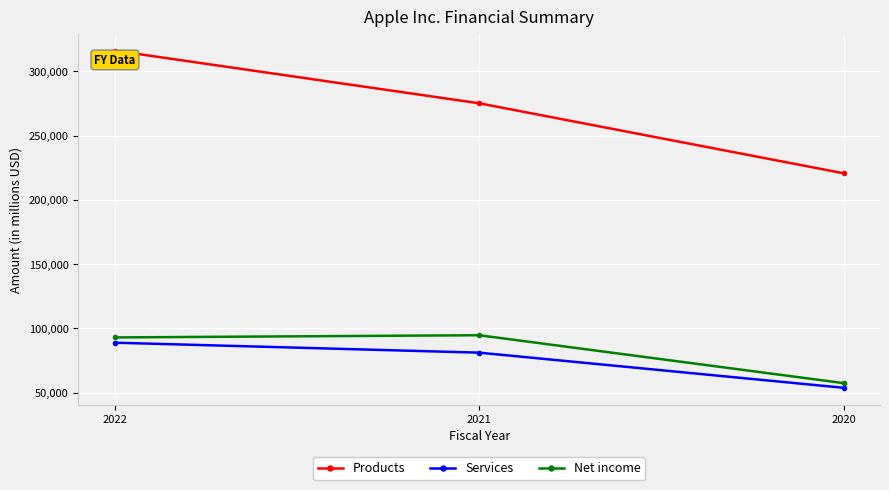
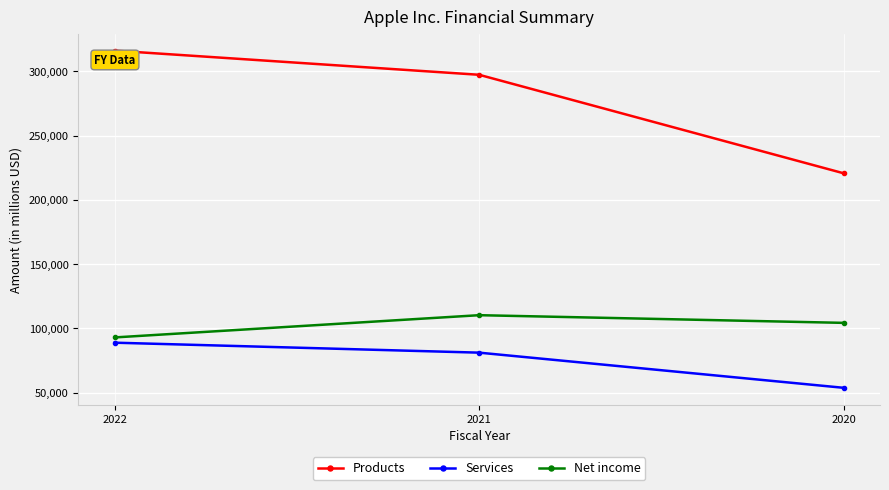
Products, 2021: 275,000 -> 297,000
Net income, 2021: 95,000 -> 110,000
Net income, 2020: 57,000 -> 104,000
